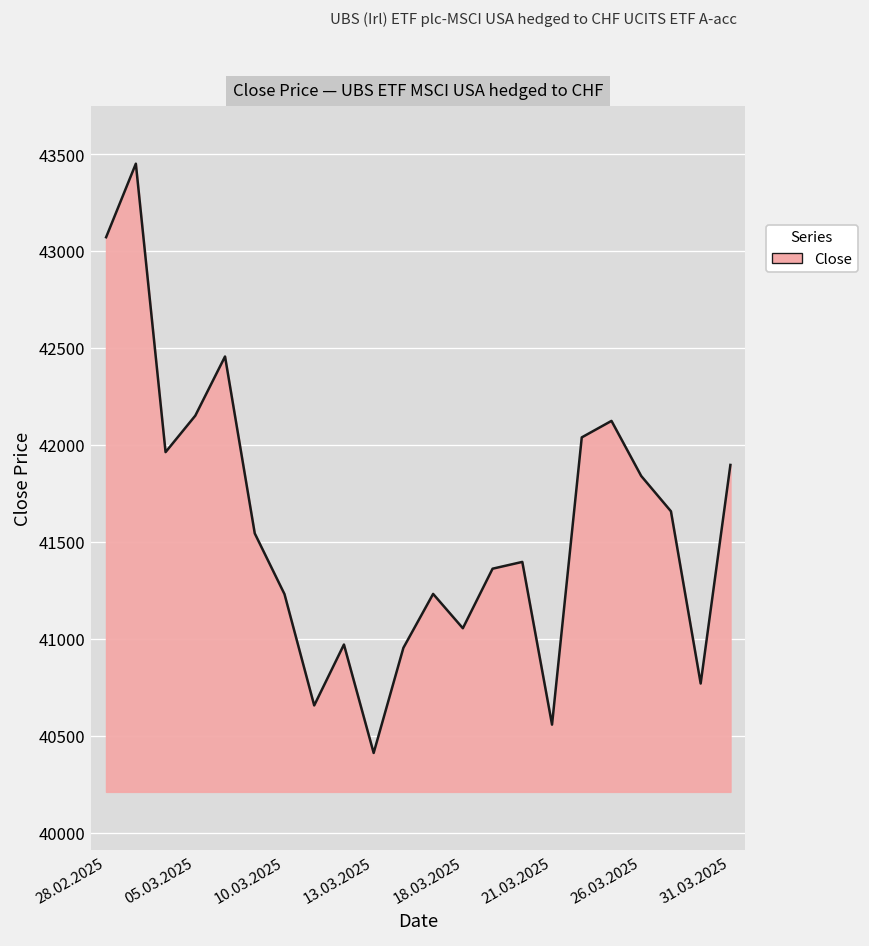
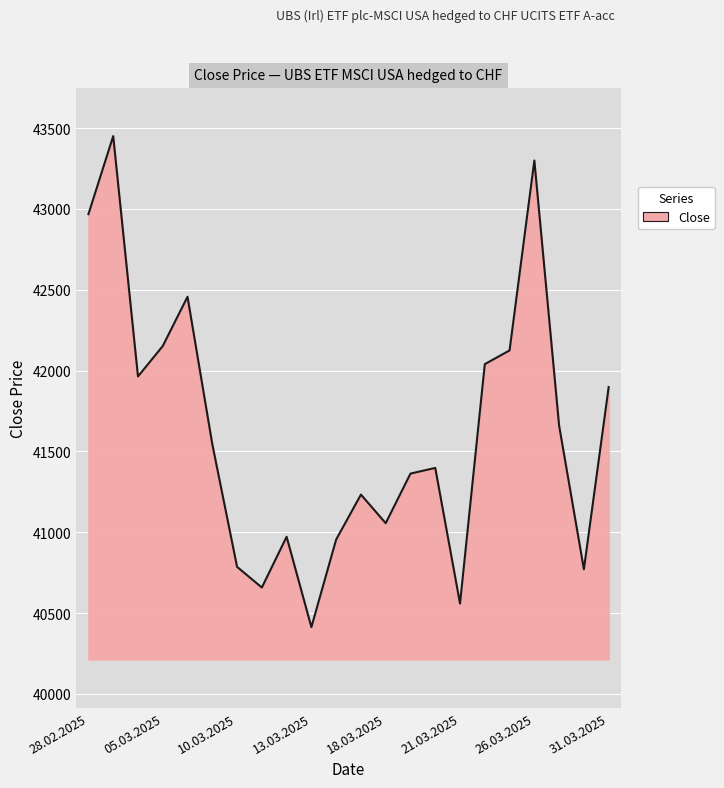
28.02.2025: 43070 -> 42970
10.03.2025: 41230 -> 40790
26.03.2025: 41840 -> 43300
